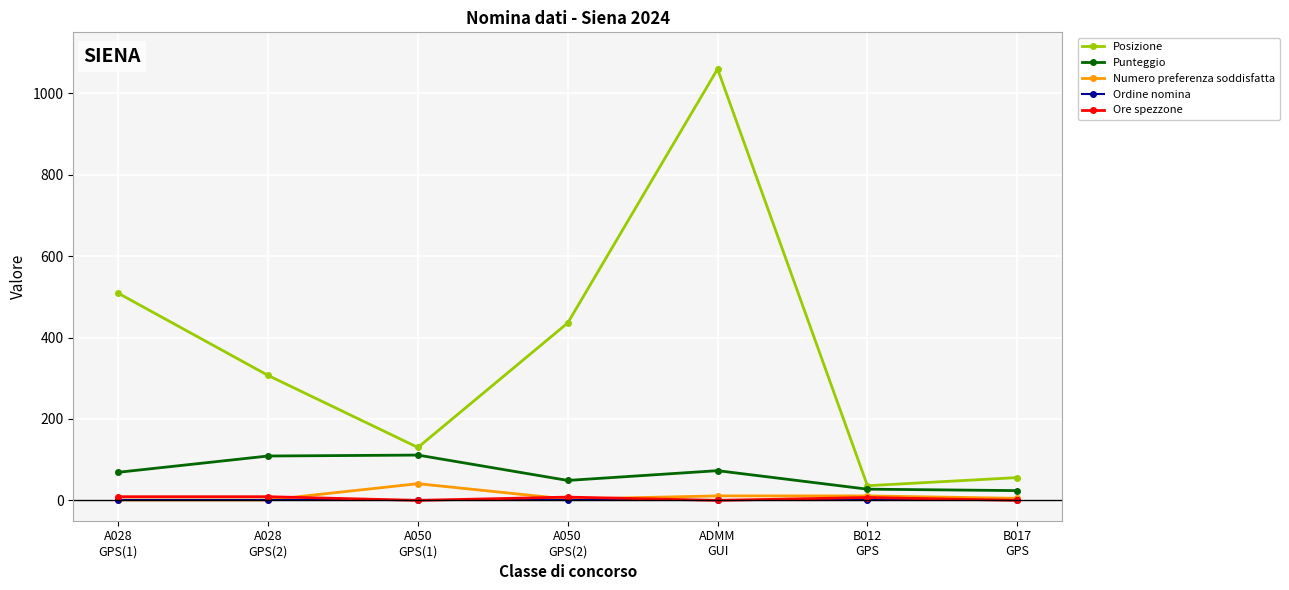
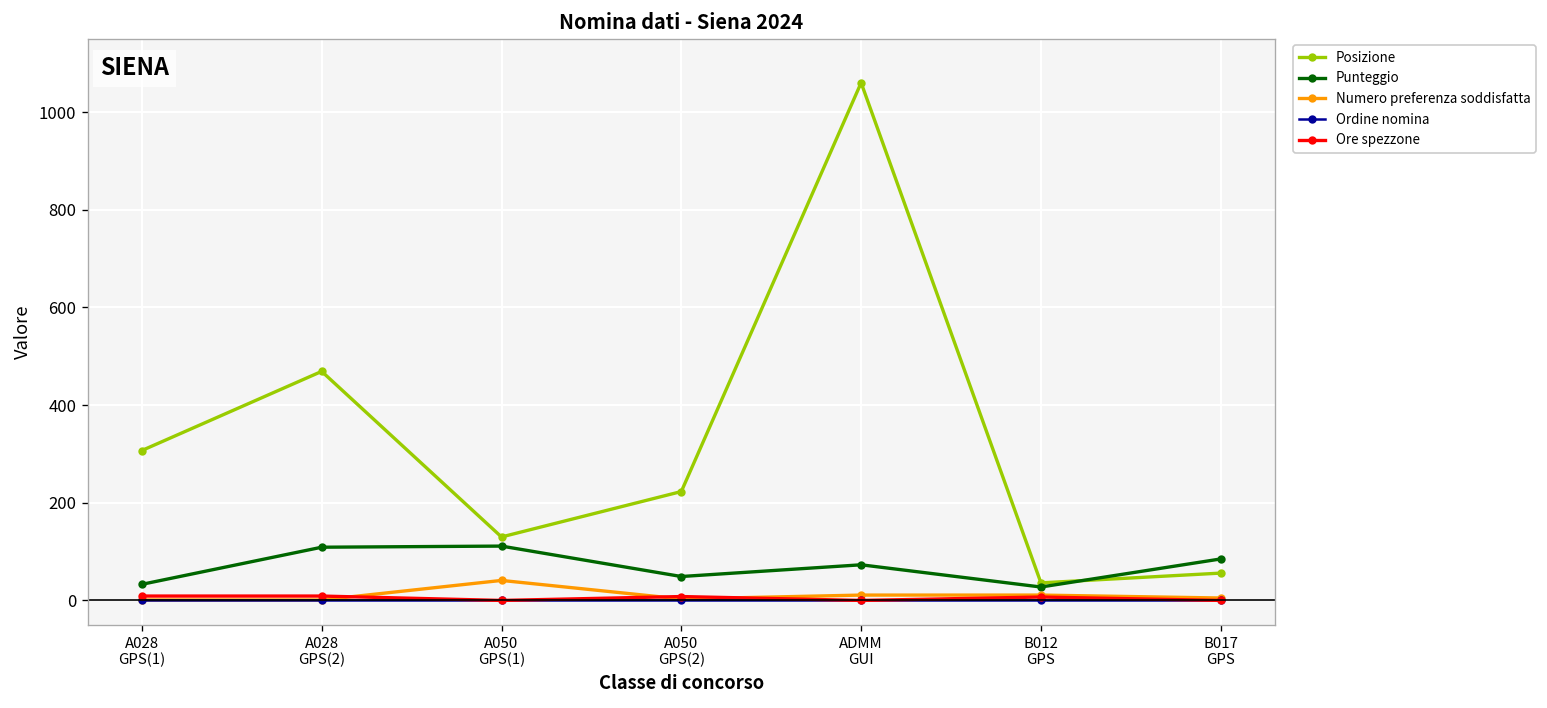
Posizione, A028 GPS(1): 510 -> 310
Punteggio, A028 GPS(1): 70 -> 30
Posizione, A028 GPS(2): 310 -> 470
Posizione, A050 GPS(2): 440 -> 220
Punteggio, B017 GPS: 20 -> 90
